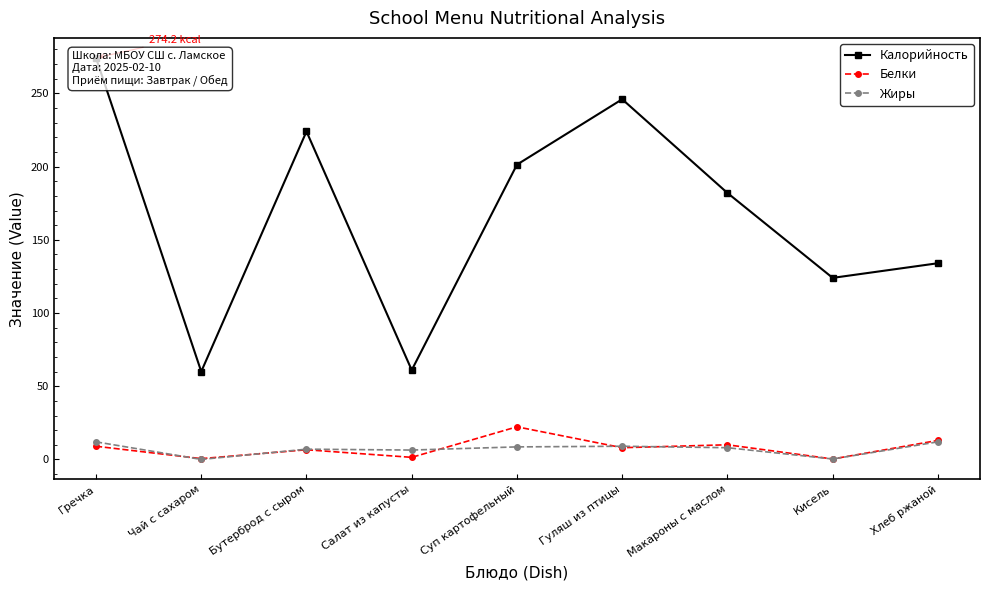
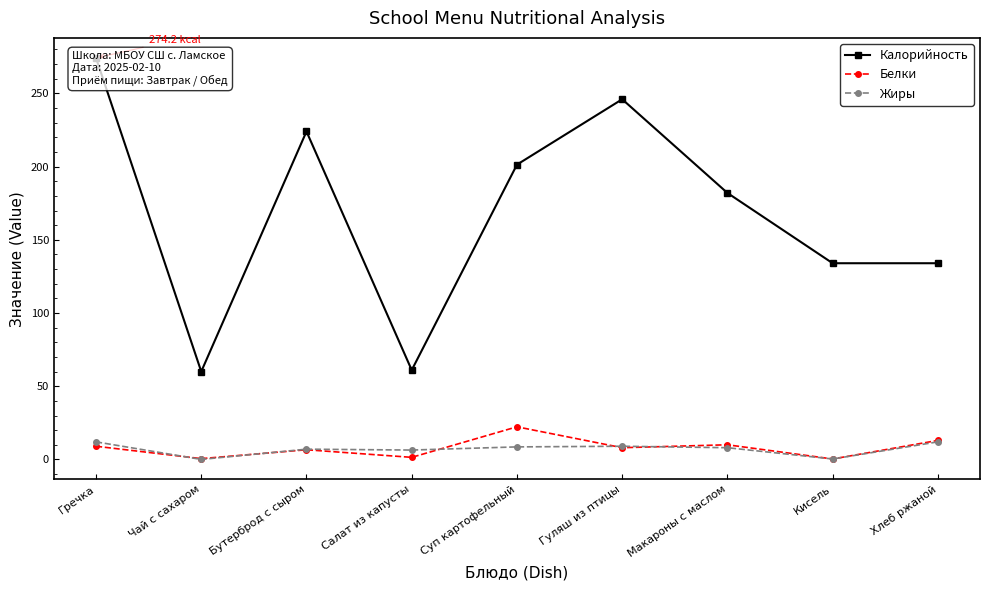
Калорийность, Кисель: 124 -> 134
